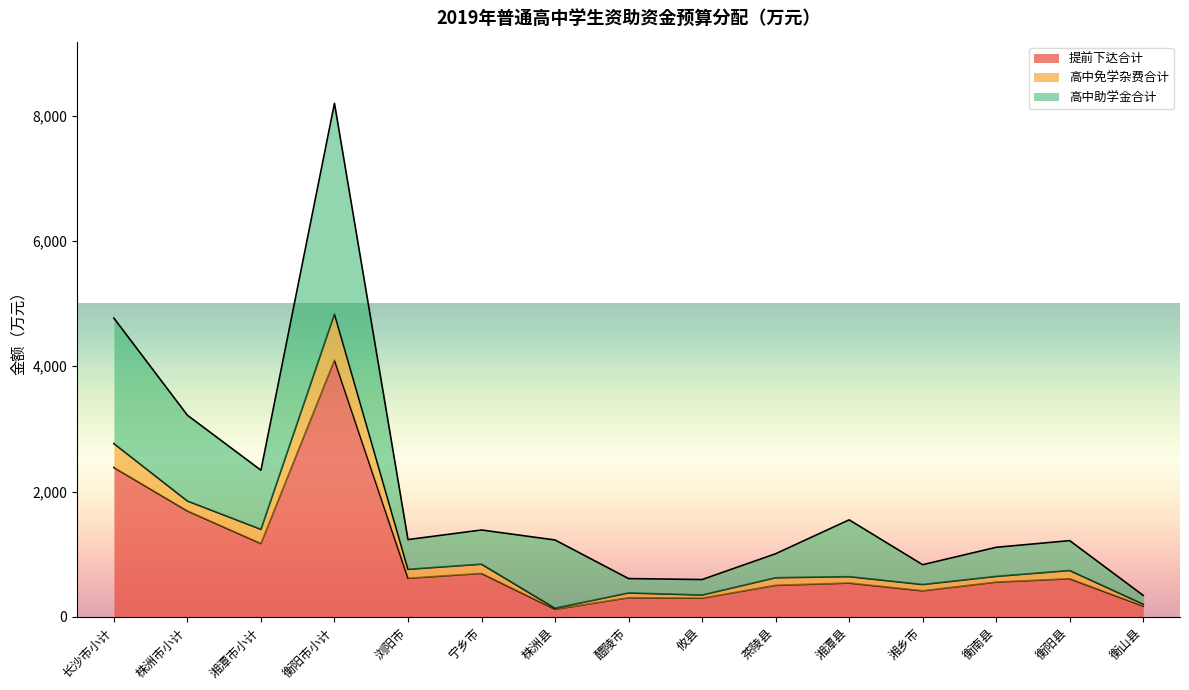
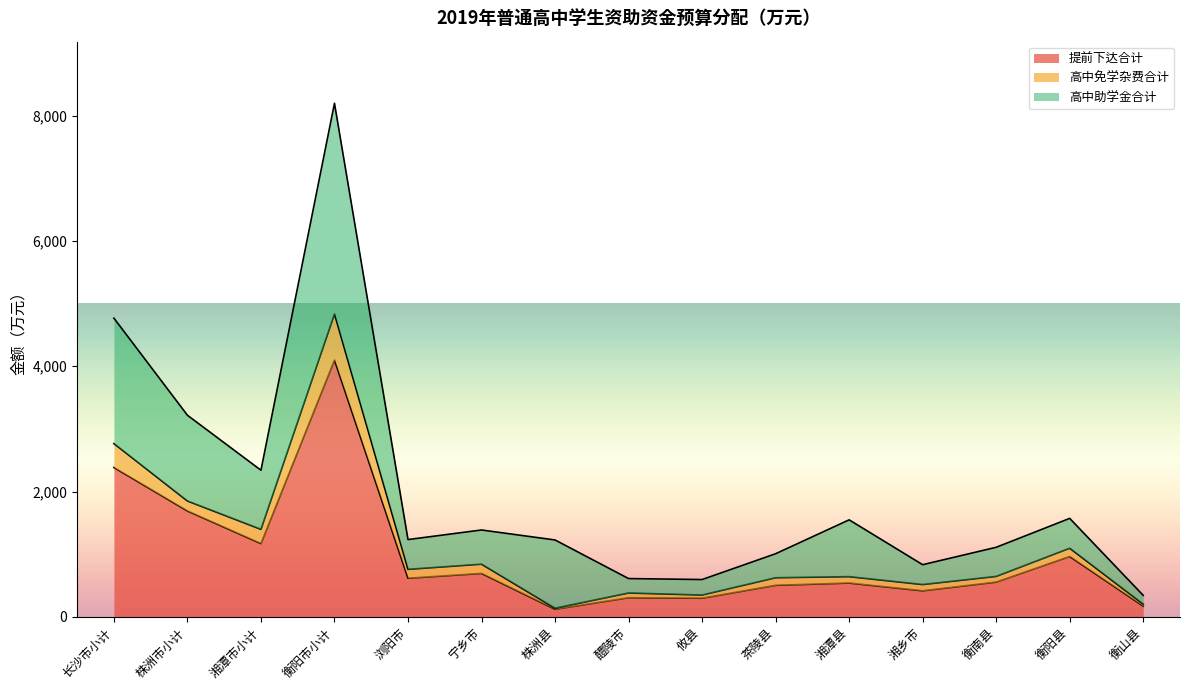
提前下达合计, 衡阳县: 600 -> 1,000
